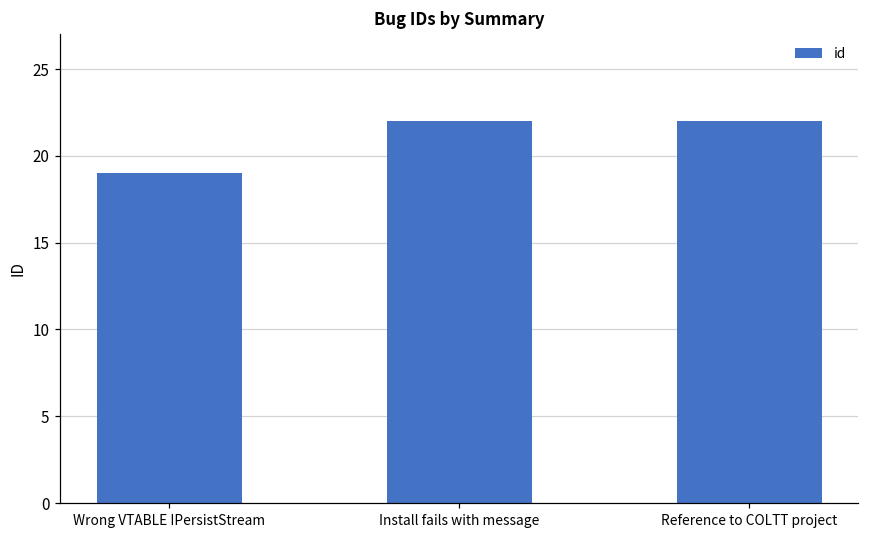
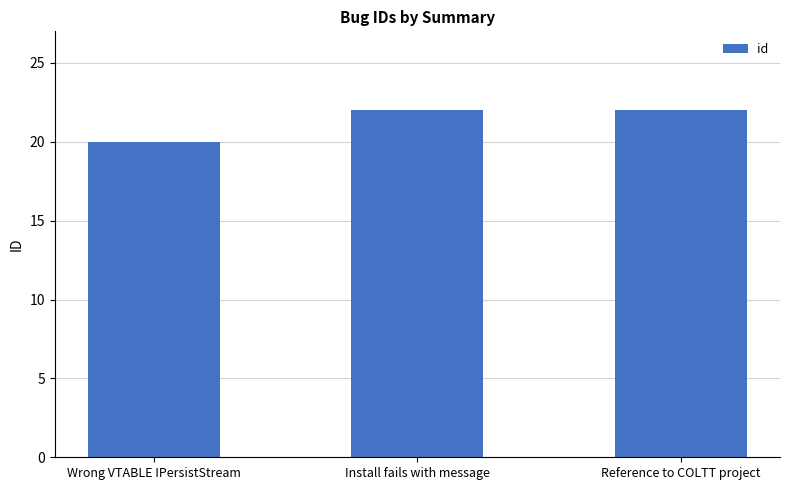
Wrong VTABLE IPersistStream: 19 -> 20
